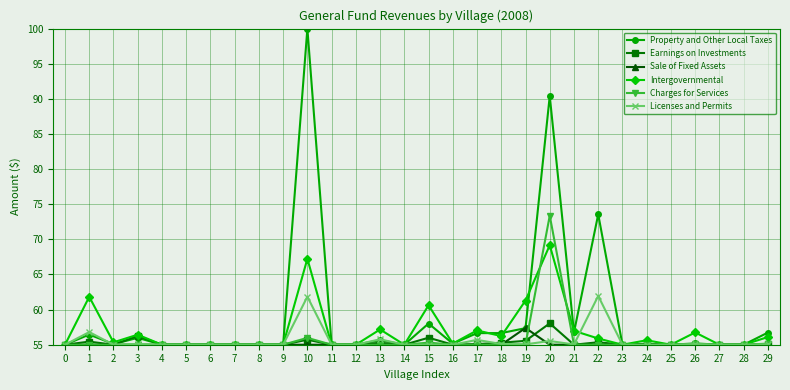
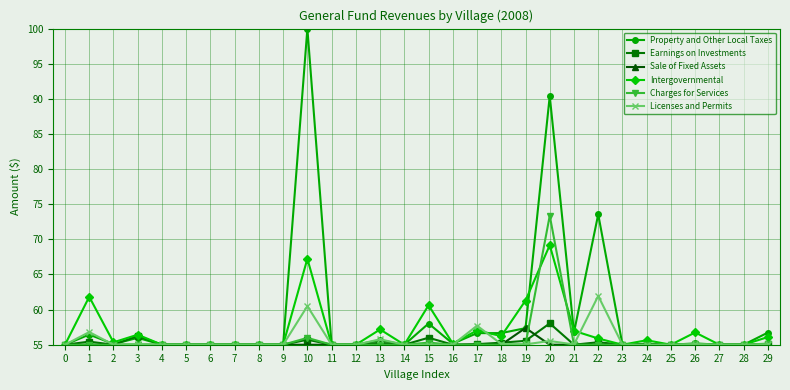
Licenses and Permits, 10: 62 -> 60
Licenses and Permits, 17: 56 -> 58
